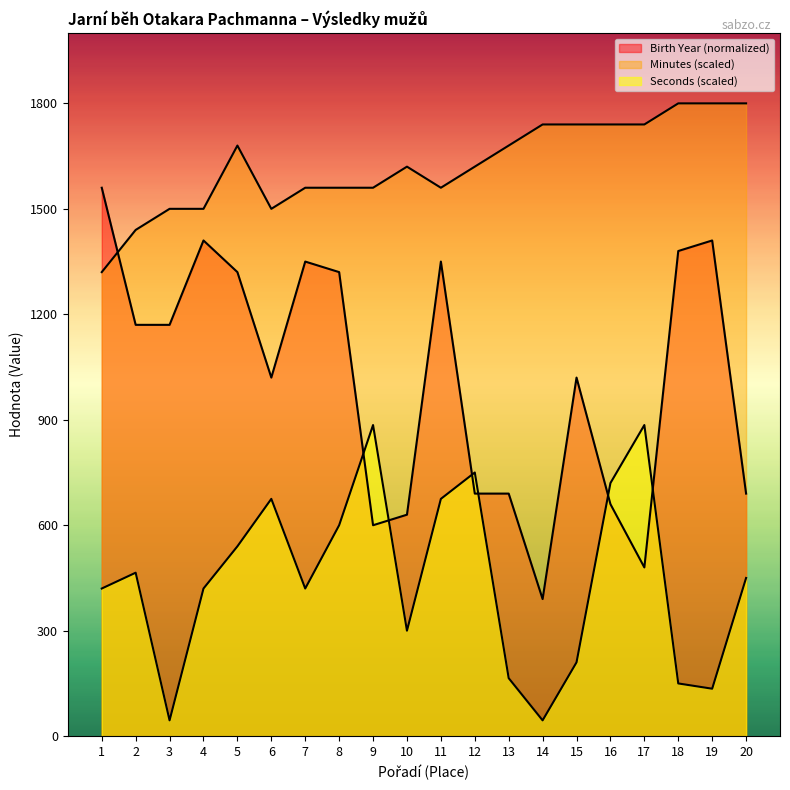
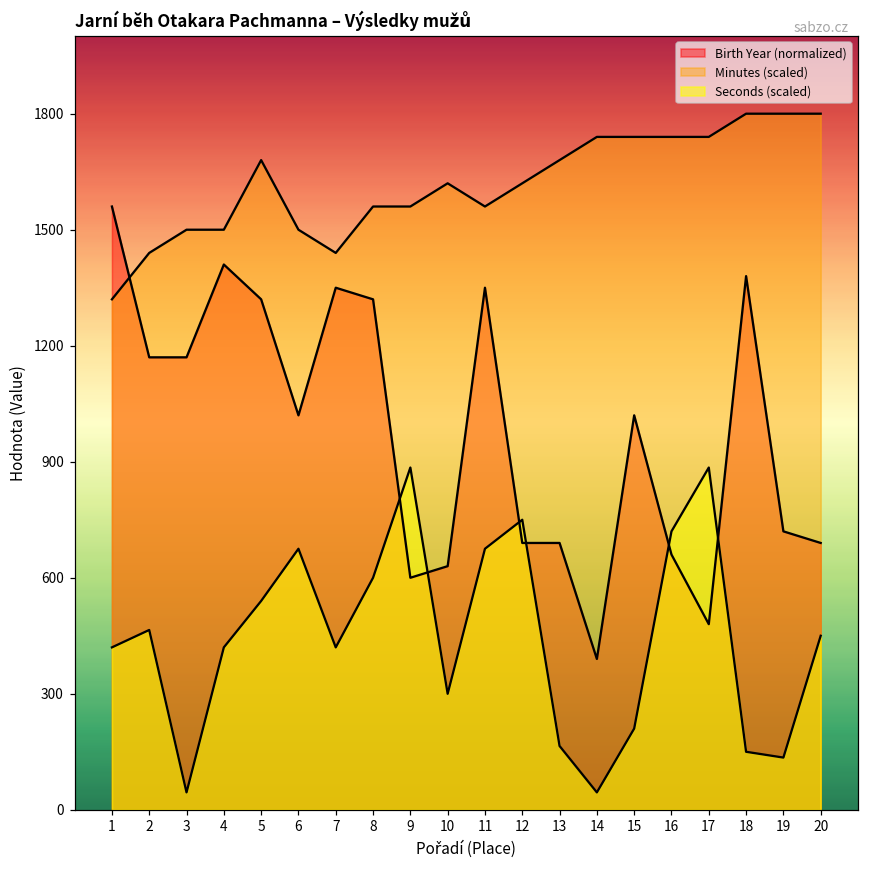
Minutes (scaled), 7: 1560 -> 1440
Birth Year (normalized), 19: 1410 -> 720
